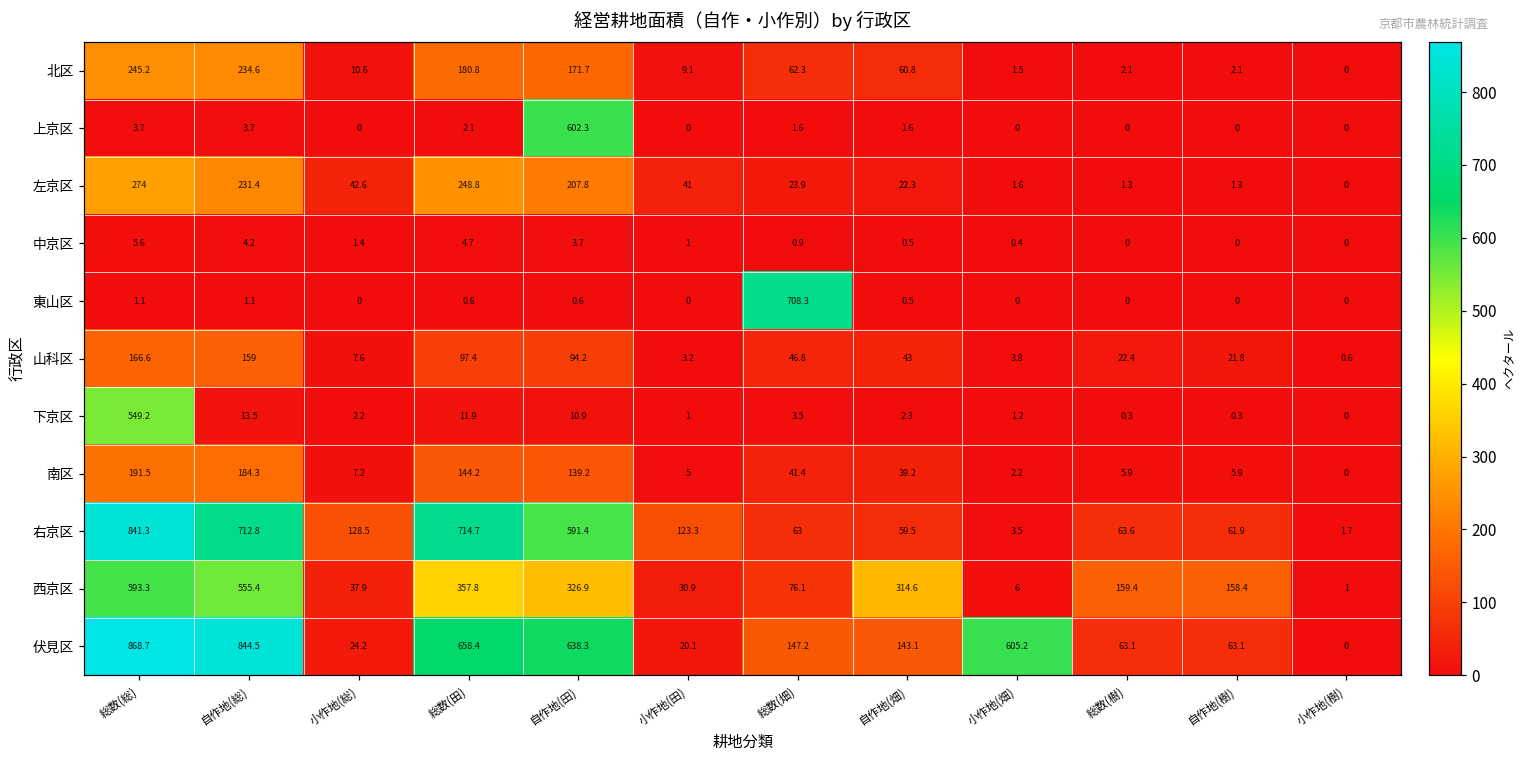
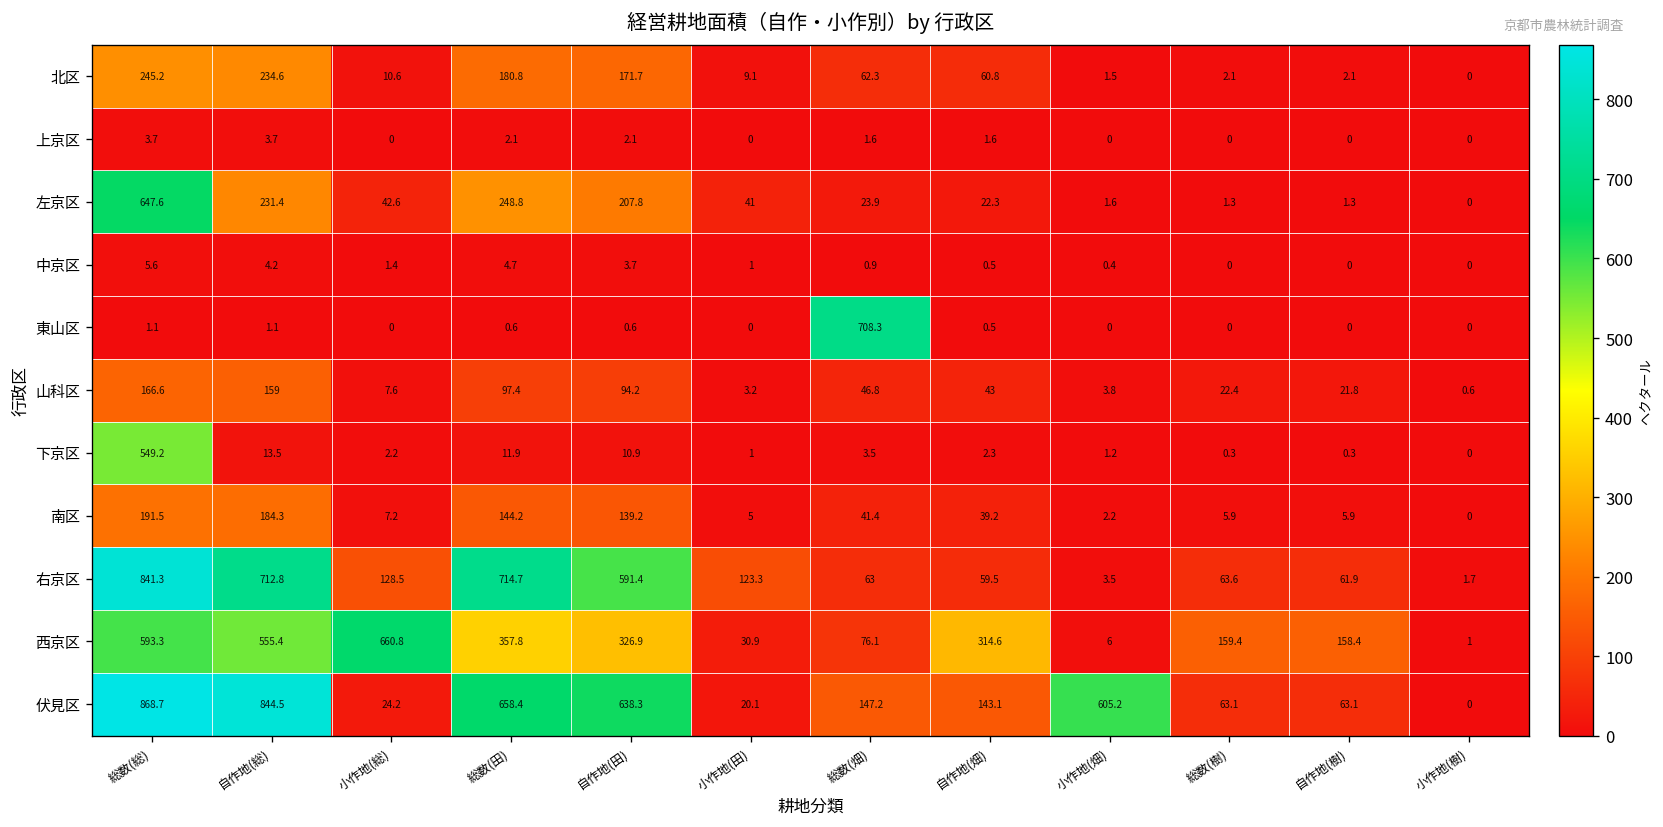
上京区, 自作地(田): 602.3 -> 2.1
左京区, 総数(総): 274 -> 647.6
西京区, 小作地(総): 37.9 -> 660.8
